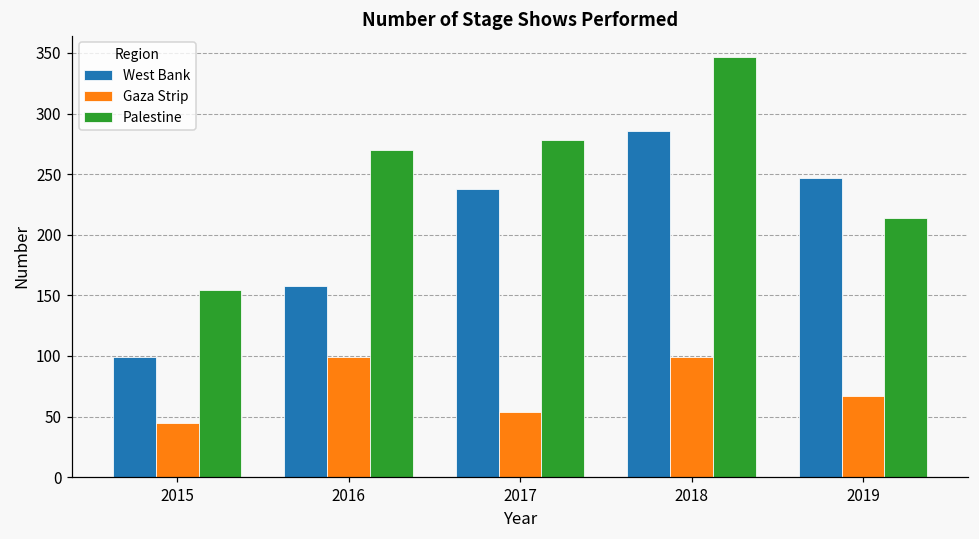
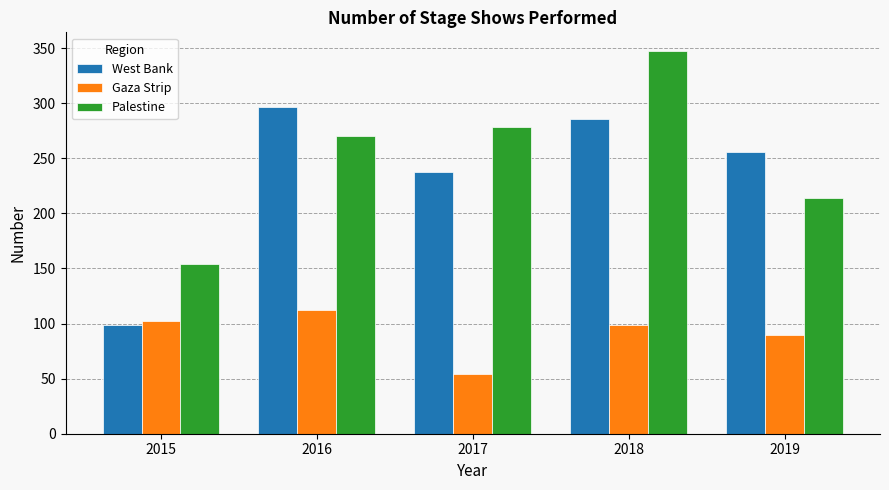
Gaza Strip, 2015: 45 -> 102
West Bank, 2016: 158 -> 297
Gaza Strip, 2016: 99 -> 112
West Bank, 2019: 247 -> 256
Gaza Strip, 2019: 67 -> 90
